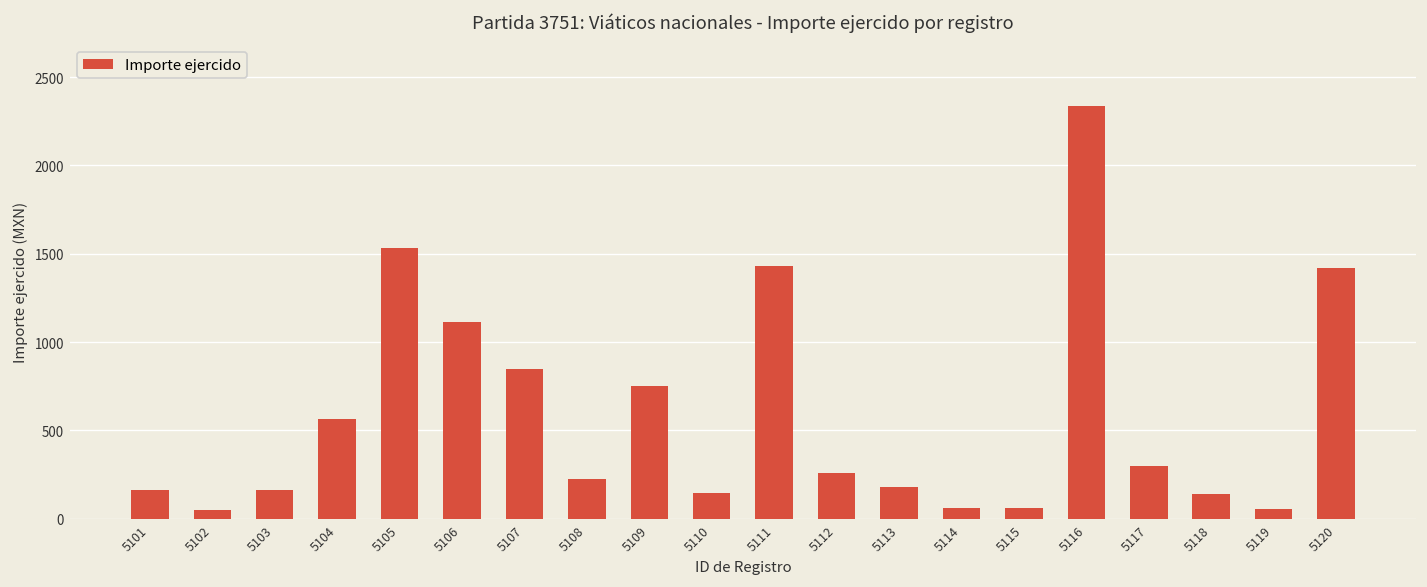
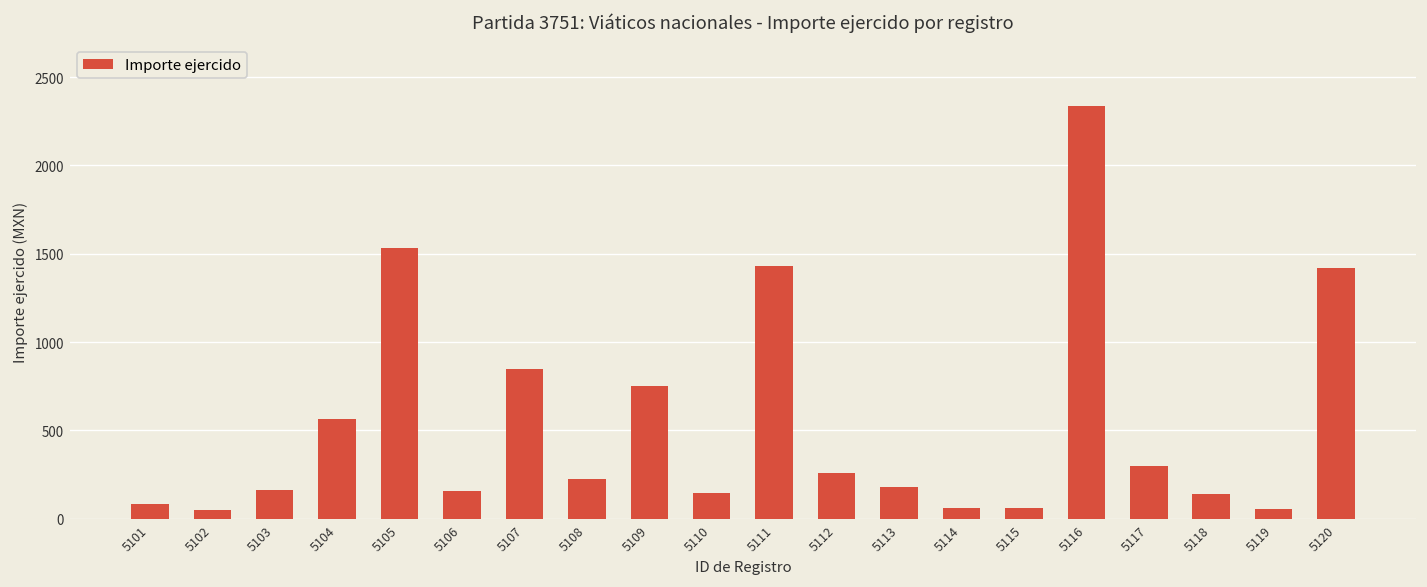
5101: 160 -> 80
5106: 1120 -> 160
